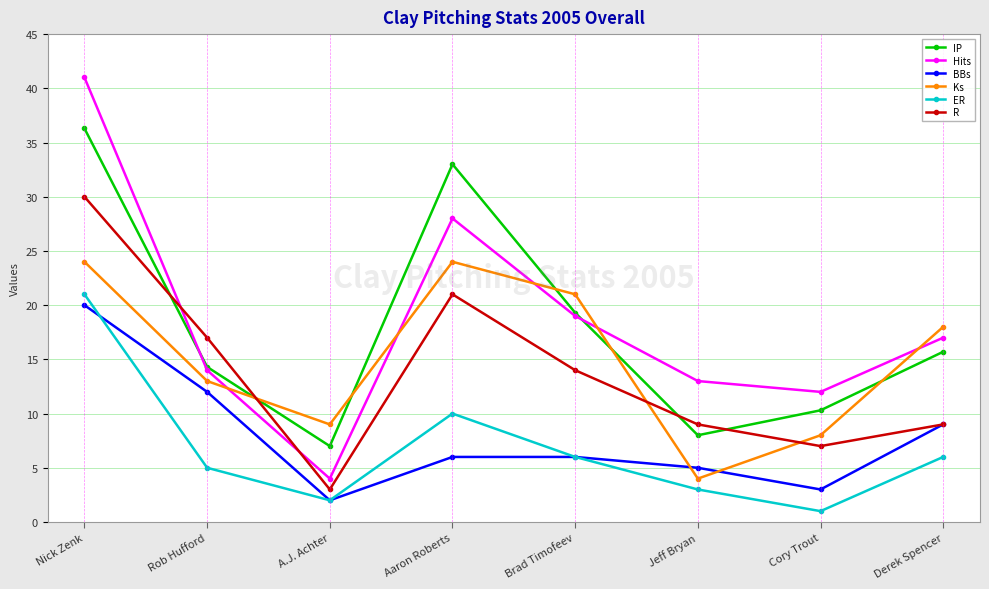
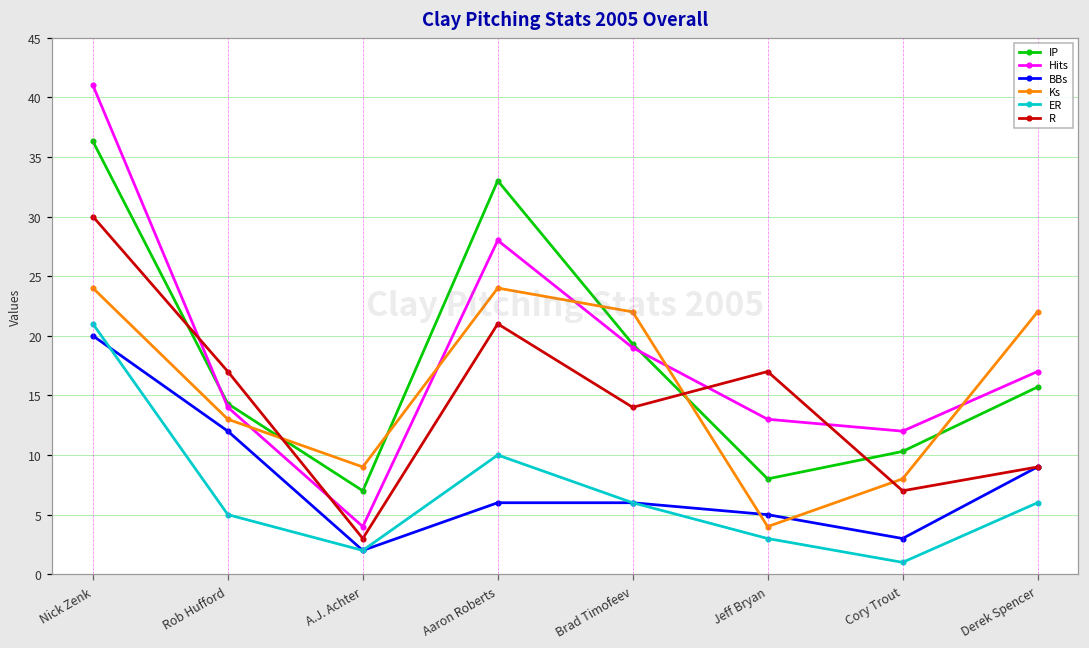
Ks, Brad Timofeev: 21 -> 22
R, Jeff Bryan: 9 -> 17
Ks, Derek Spencer: 18 -> 22
